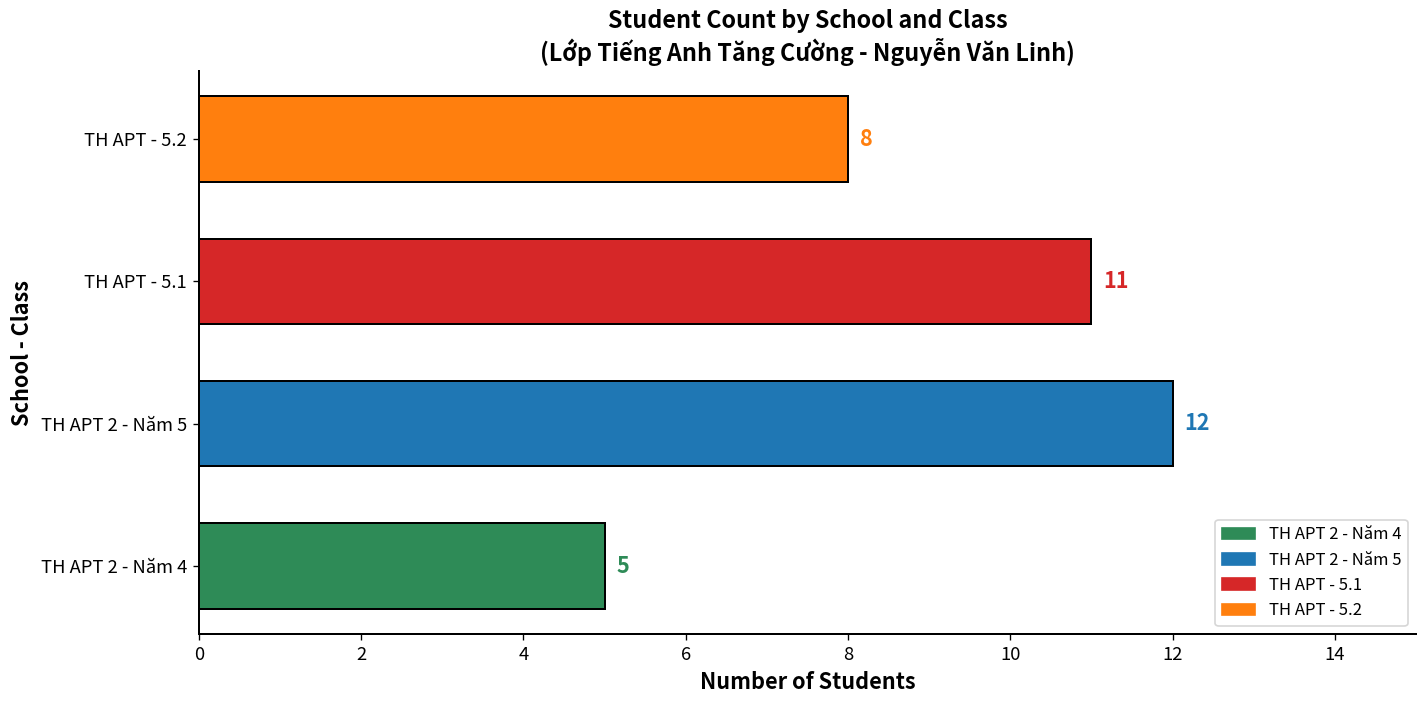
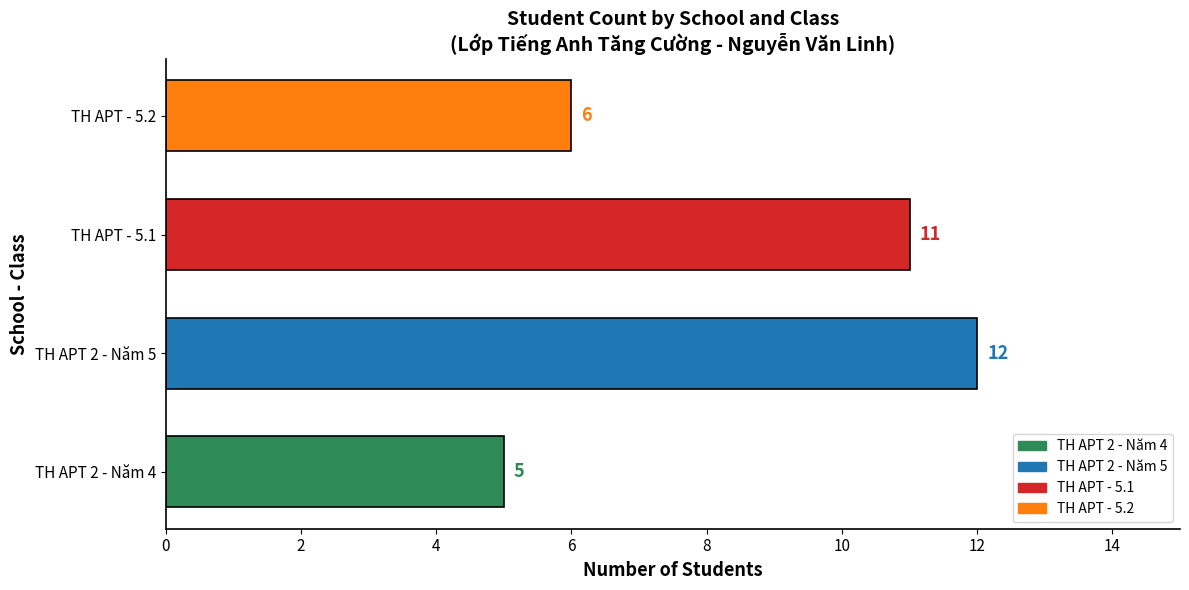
TH APT - 5.2: 8 -> 6
